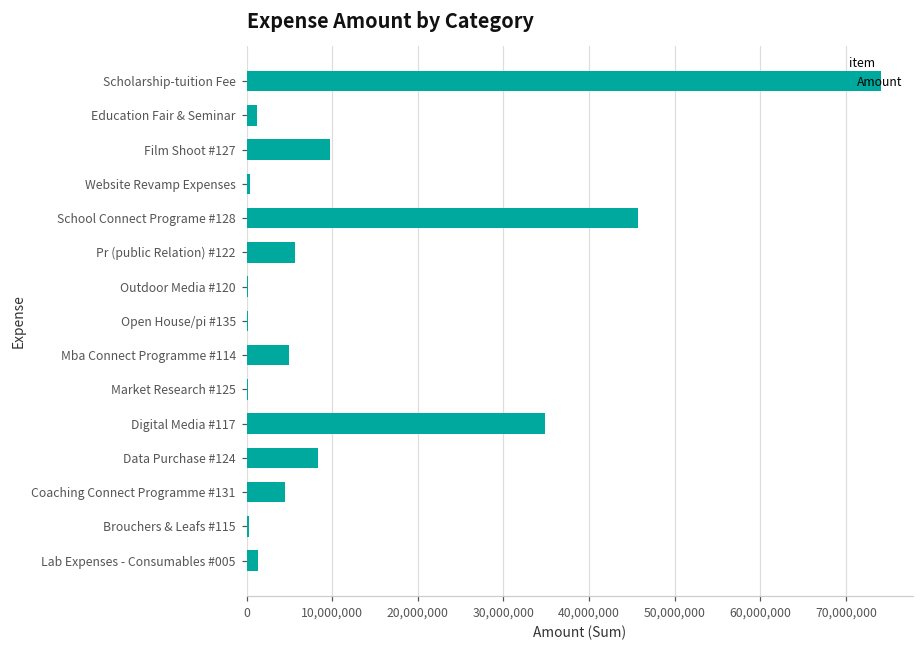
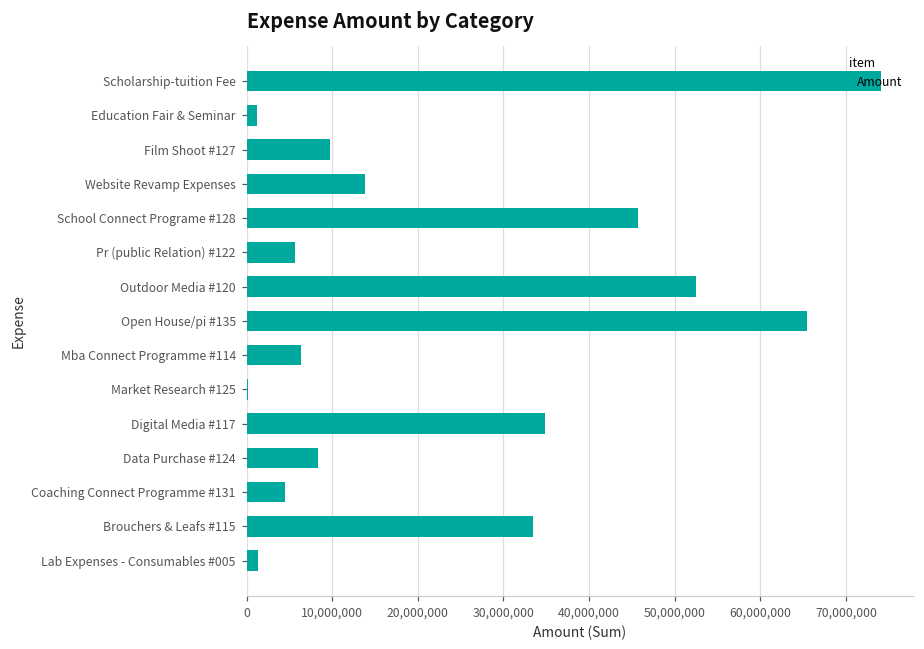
Website Revamp Expenses: 0 -> 14,000,000
Outdoor Media #120: 0 -> 52,000,000
Open House/pi #135: 0 -> 65,000,000
Mba Connect Programme #114: 5,000,000 -> 6,000,000
Brouchers & Leafs #115: 0 -> 33,000,000
